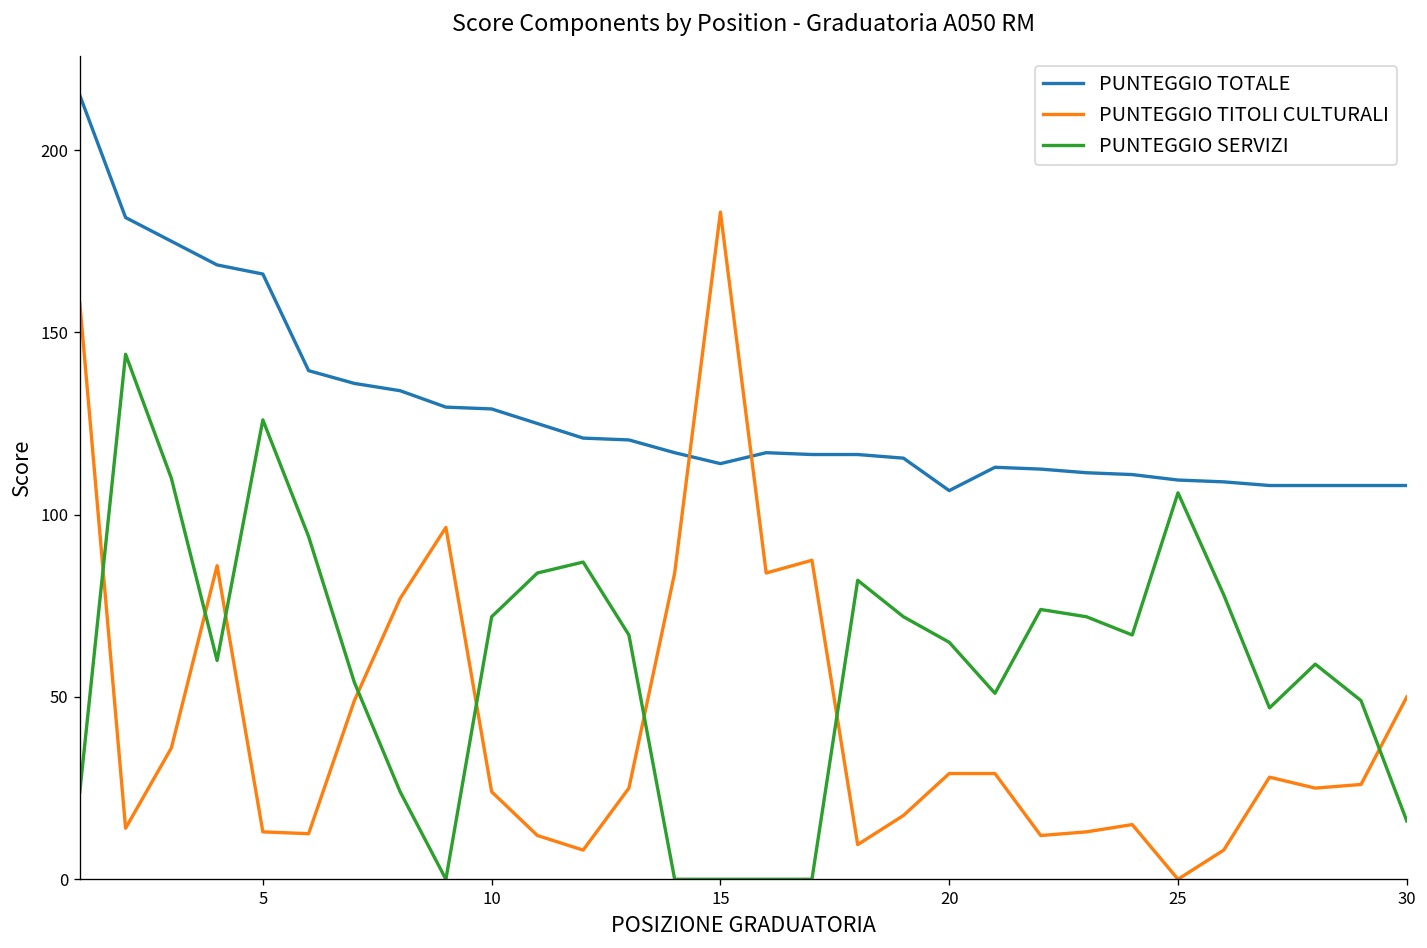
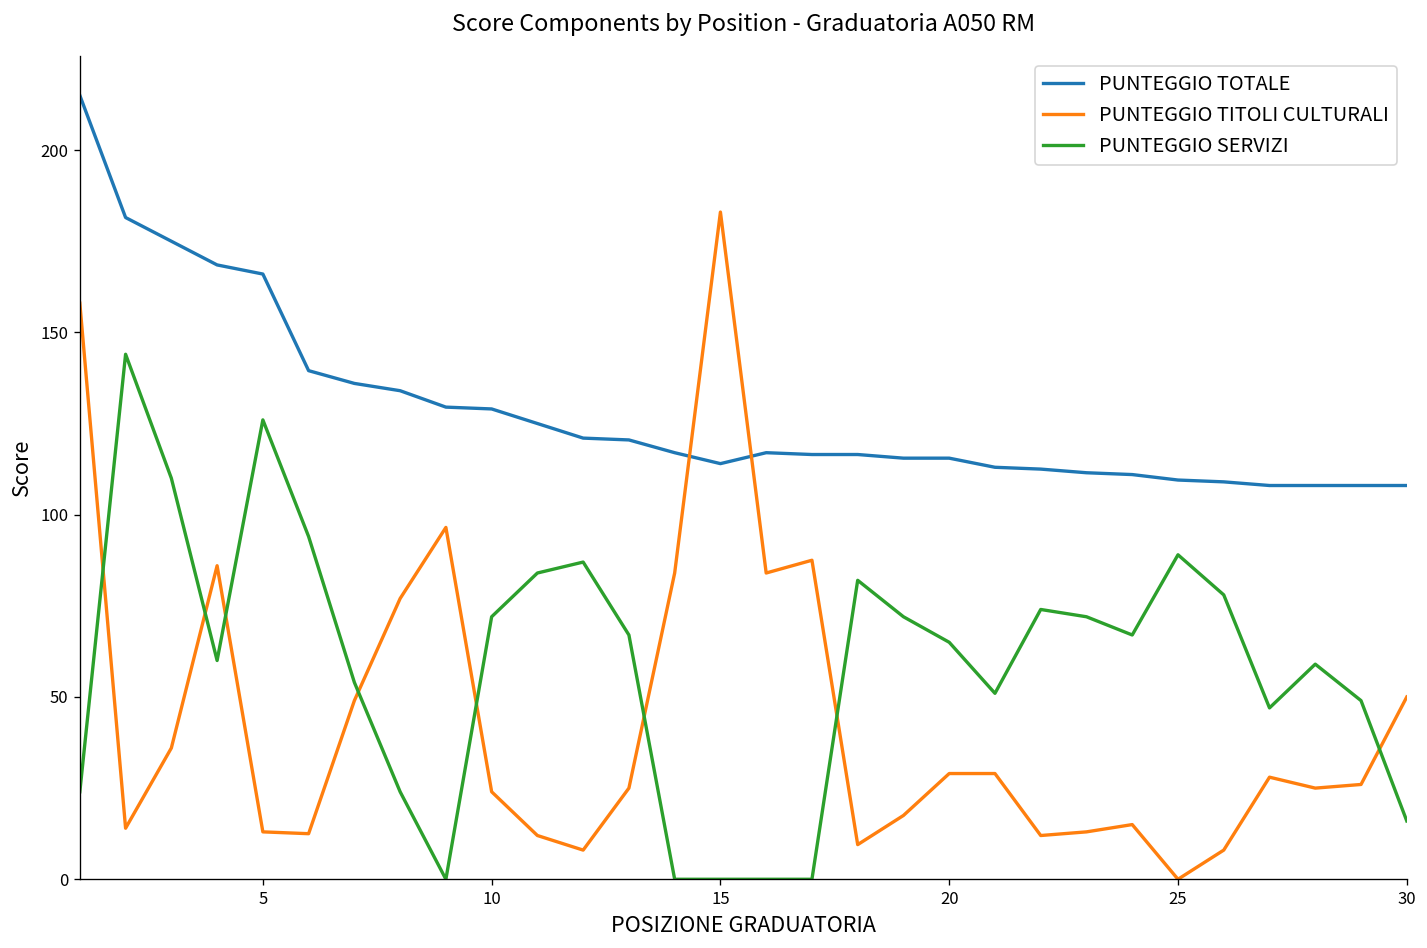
PUNTEGGIO TOTALE, 20: 107 -> 116
PUNTEGGIO SERVIZI, 25: 106 -> 89
